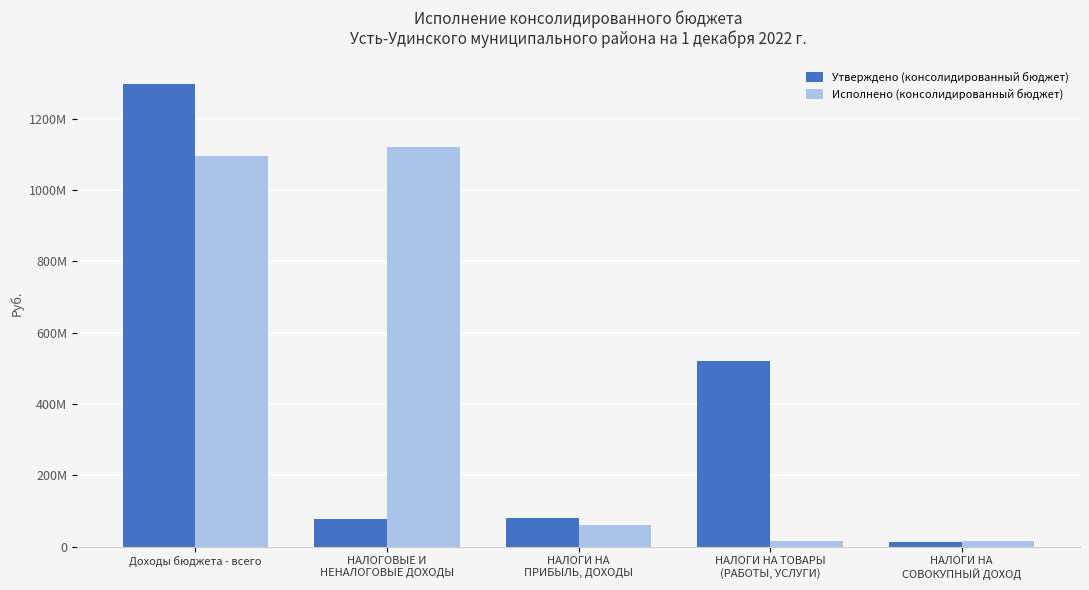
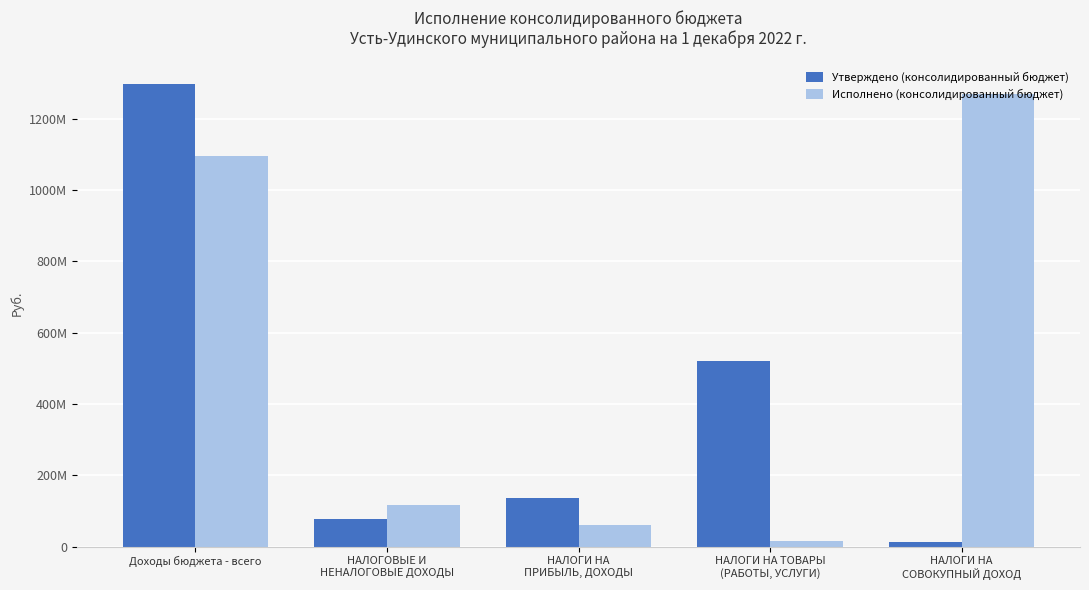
Исполнено (консолидированный бюджет), НАЛОГОВЫЕ И НЕНАЛОГОВЫЕ ДОХОДЫ: 1120000000 -> 120000000
Утверждено (консолидированный бюджет), НАЛОГИ НА ПРИБЫЛЬ, ДОХОДЫ: 80000000 -> 140000000
Исполнено (консолидированный бюджет), НАЛОГИ НА СОВОКУПНЫЙ ДОХОД: 20000000 -> 1270000000
